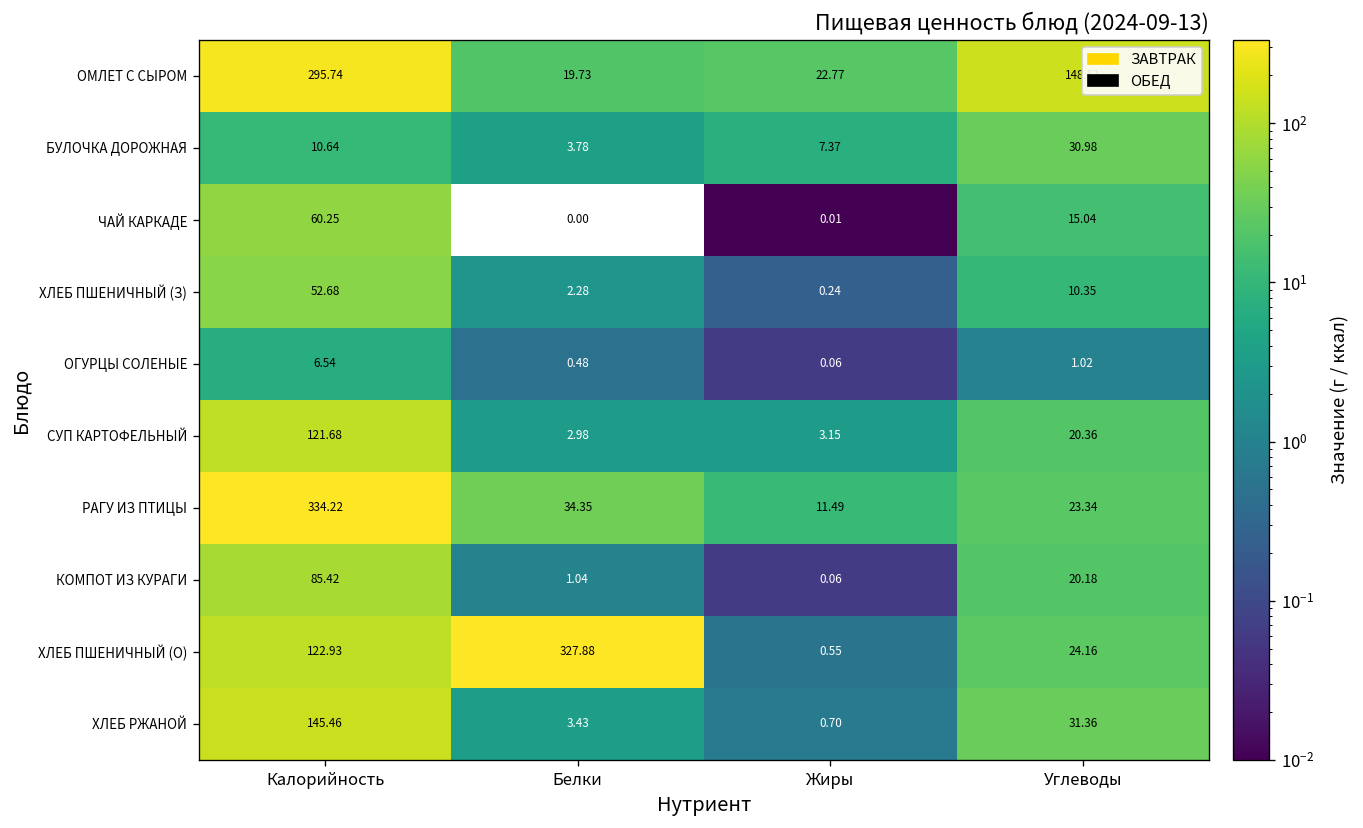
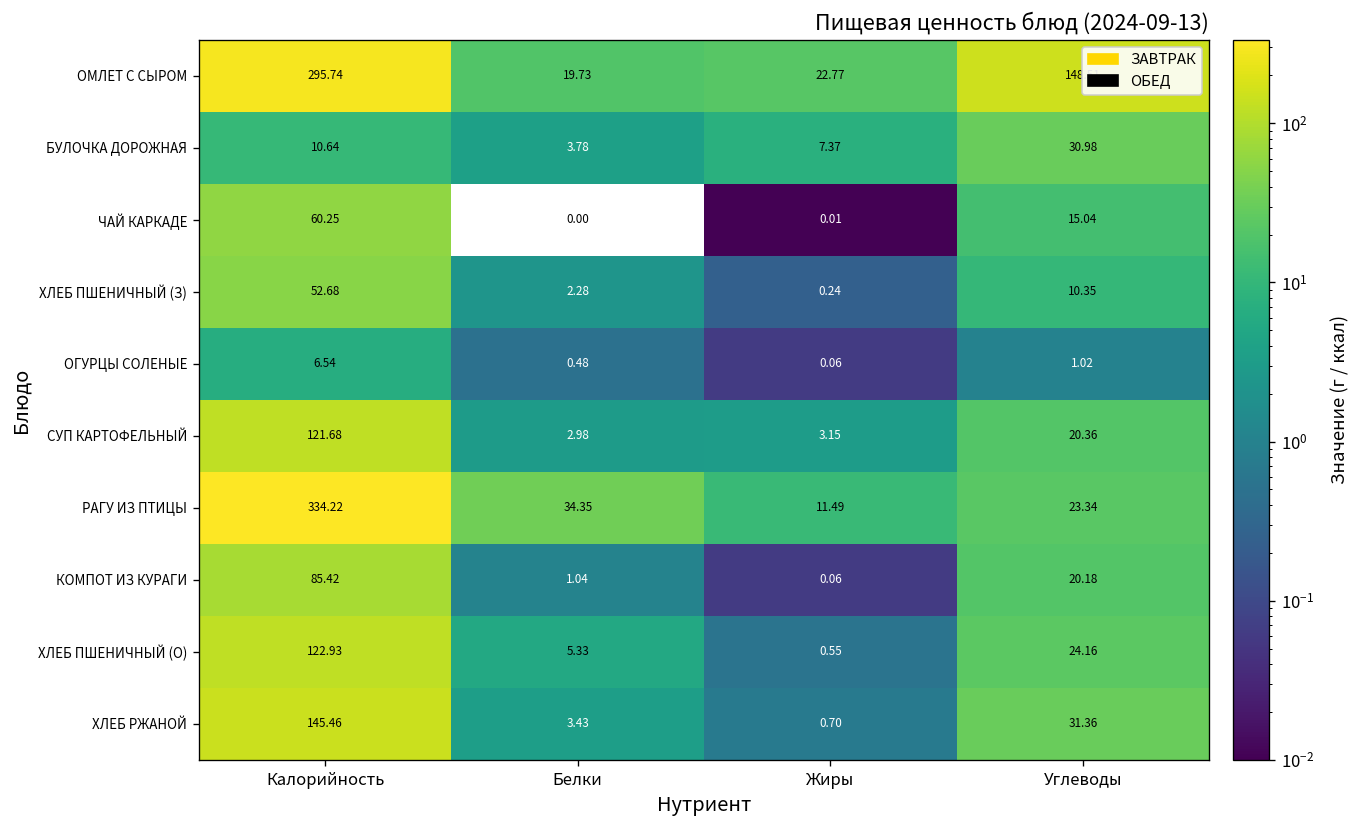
ХЛЕБ ПШЕНИЧНЫЙ (О), Белки: 327.88 -> 5.33
